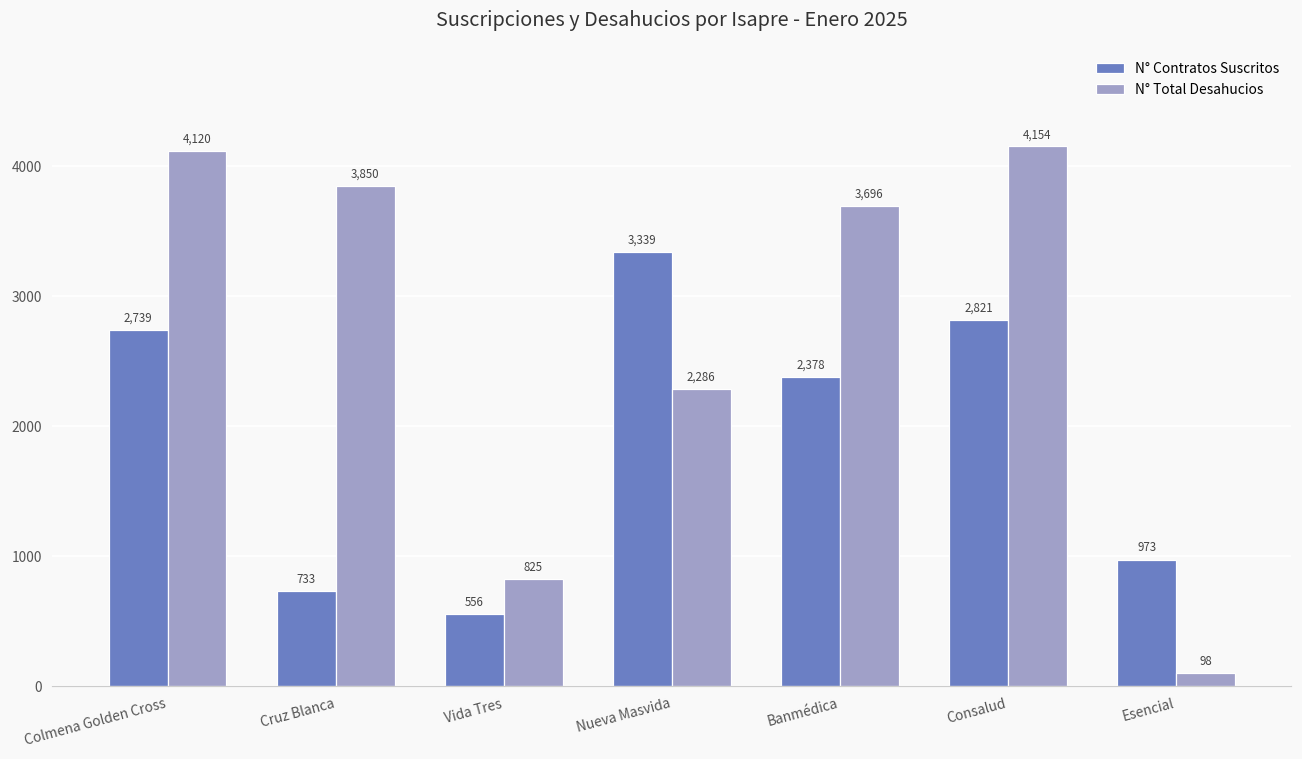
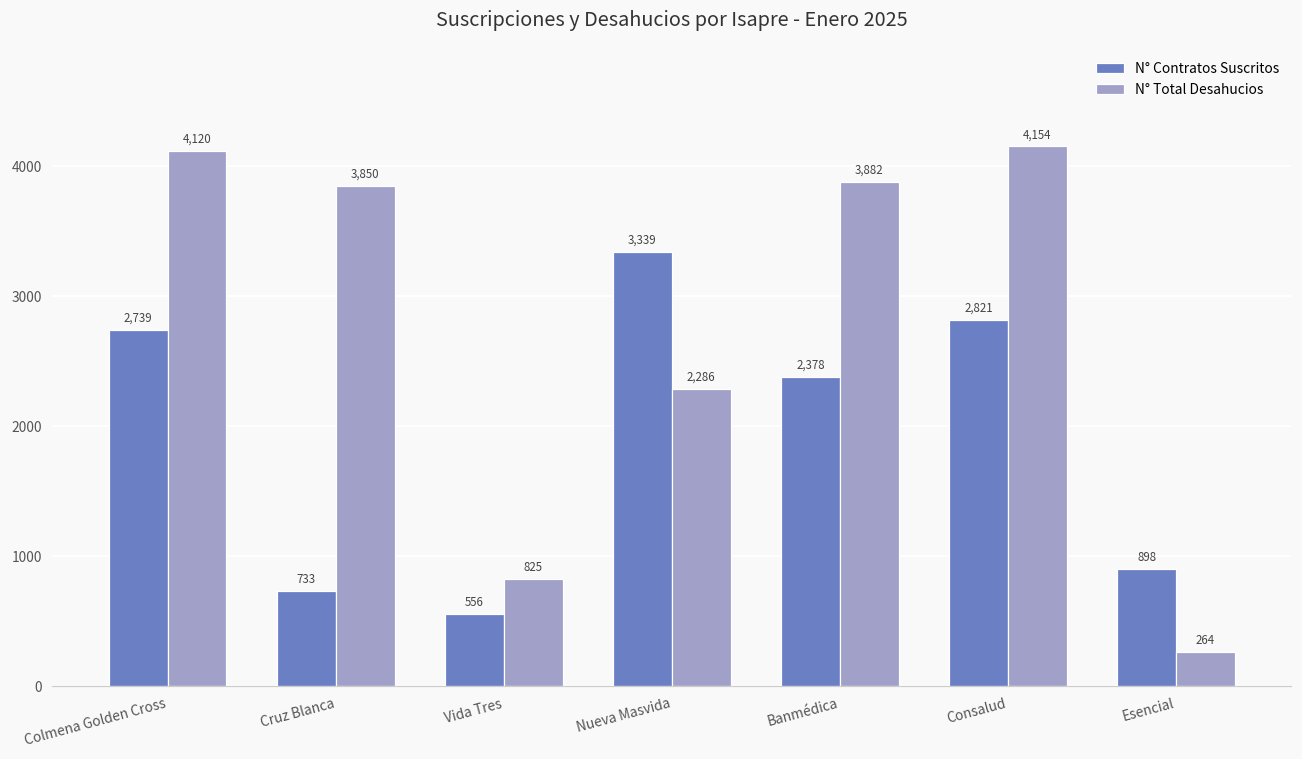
N° Total Desahucios, Banmédica: 3,696 -> 3,882
N° Contratos Suscritos, Esencial: 973 -> 898
N° Total Desahucios, Esencial: 98 -> 264
